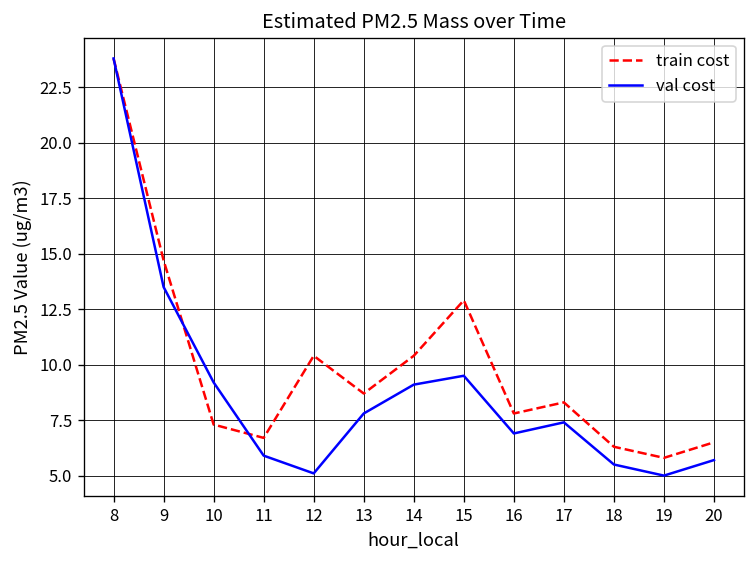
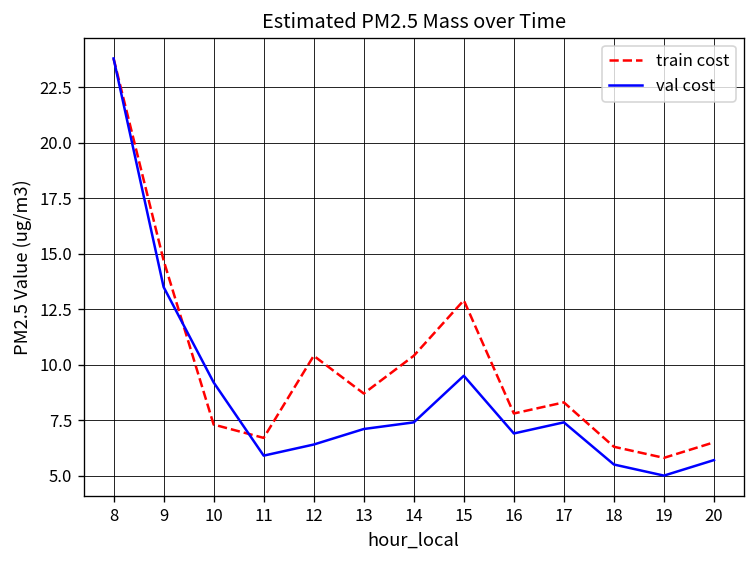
val cost, 12: 5.1 -> 6.4
val cost, 13: 7.8 -> 7.1
val cost, 14: 9.1 -> 7.4
